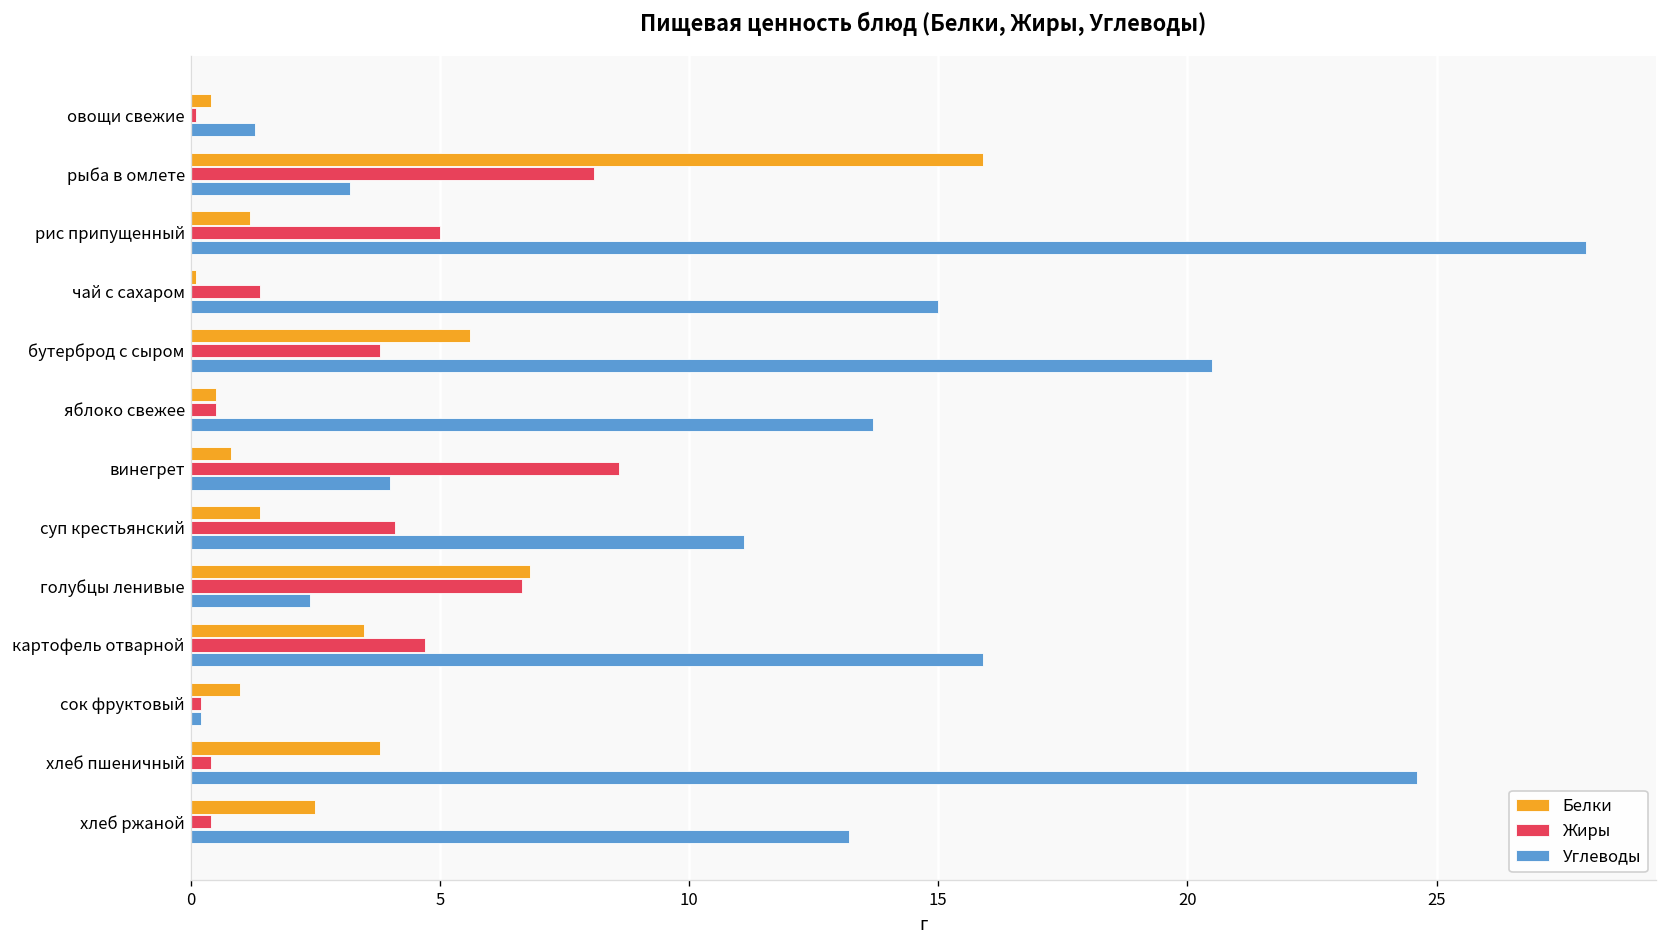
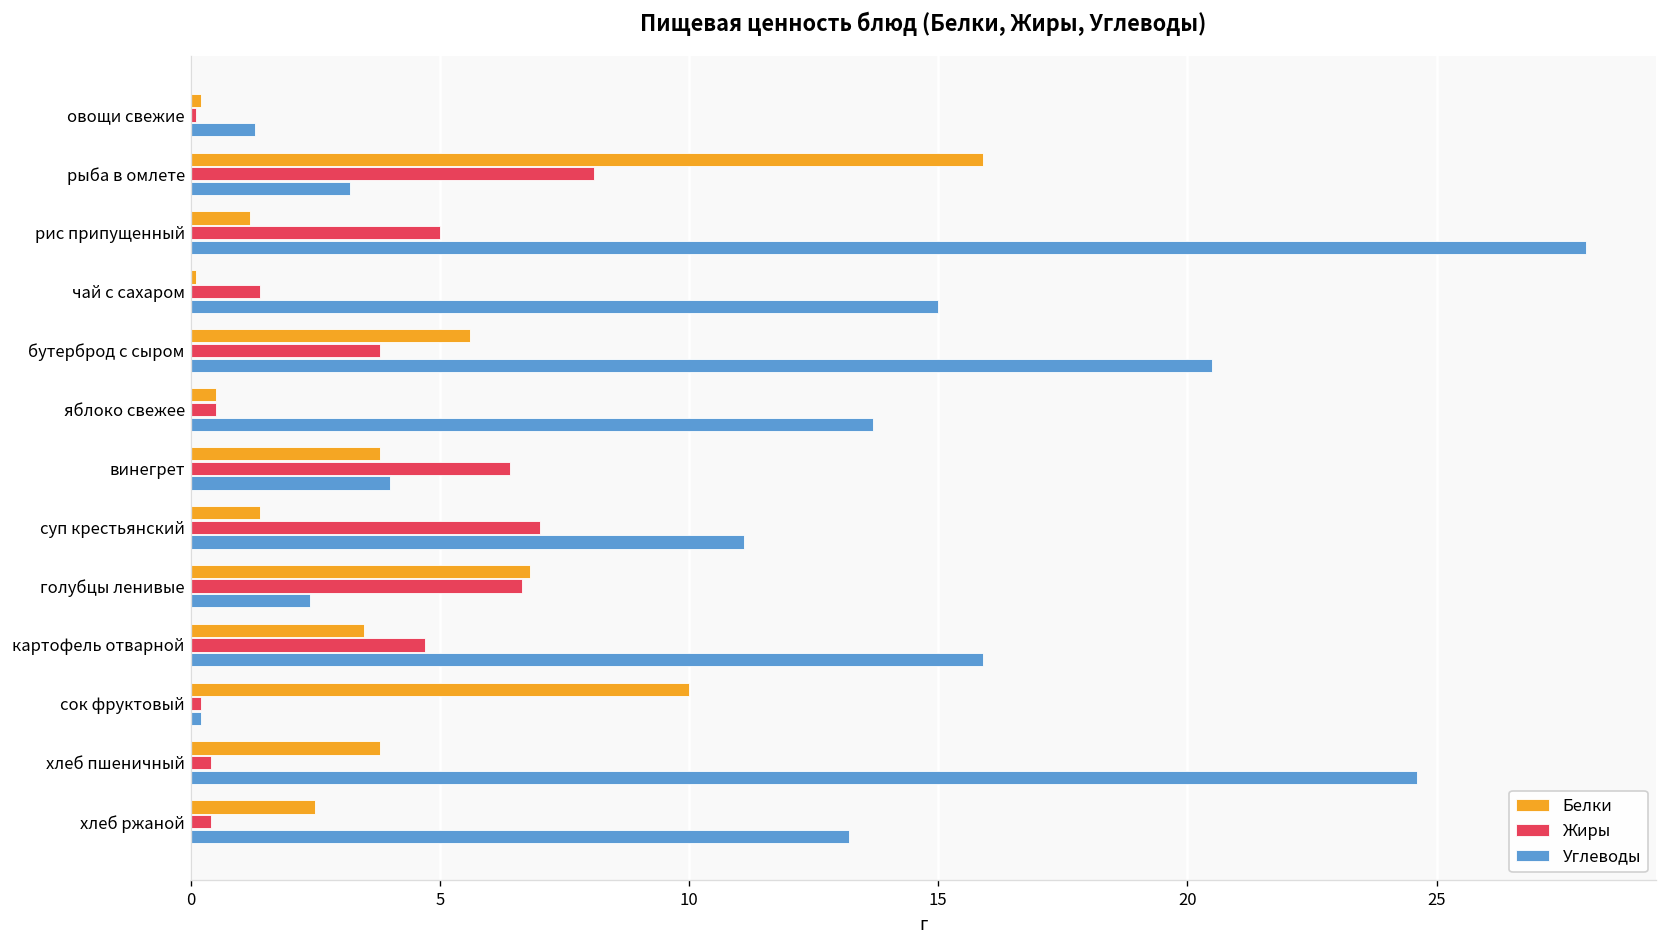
Белки, овощи свежие: 0.4 -> 0.2
Белки, винегрет: 0.8 -> 3.8
Жиры, винегрет: 8.6 -> 6.4
Жиры, суп крестьянский: 4.1 -> 7.0
Белки, сок фруктовый: 1 -> 10
